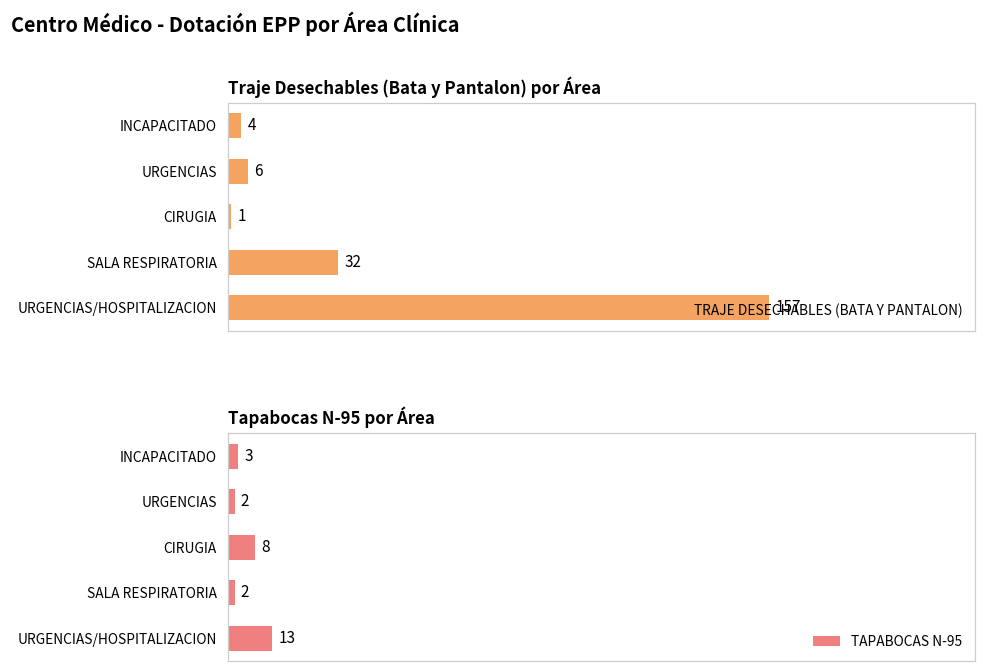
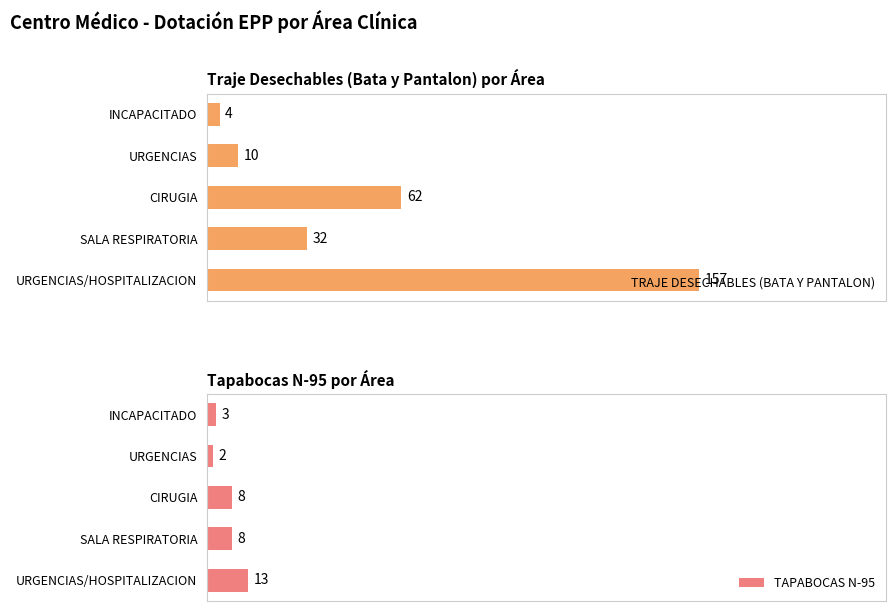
Traje Desechables (Bata y Pantalon) por Área, URGENCIAS: 6 -> 10
Traje Desechables (Bata y Pantalon) por Área, CIRUGIA: 1 -> 62
Tapabocas N-95 por Área, SALA RESPIRATORIA: 2 -> 8
